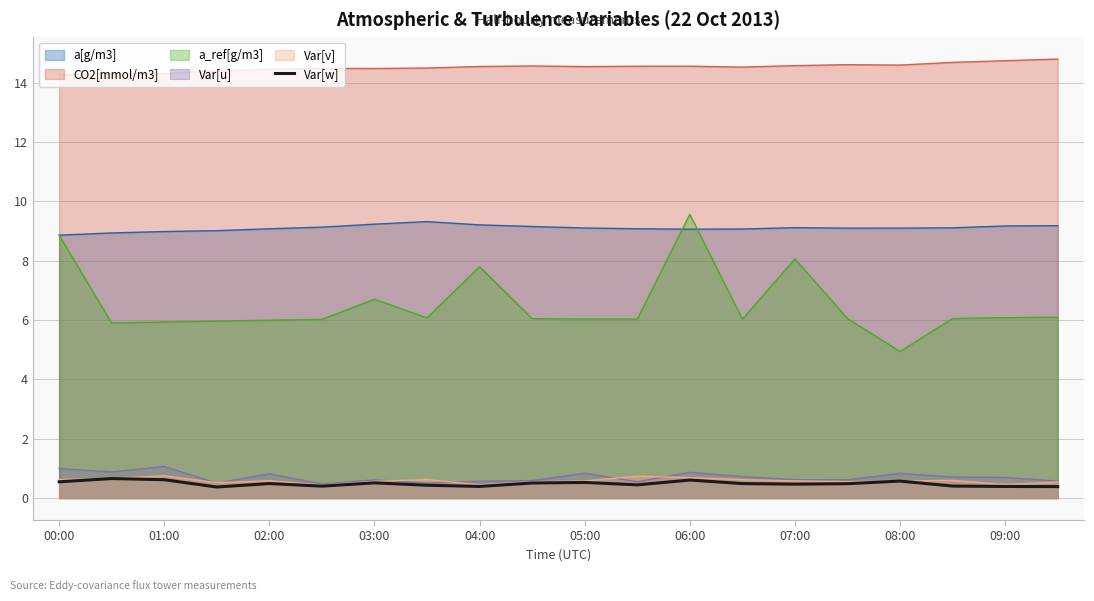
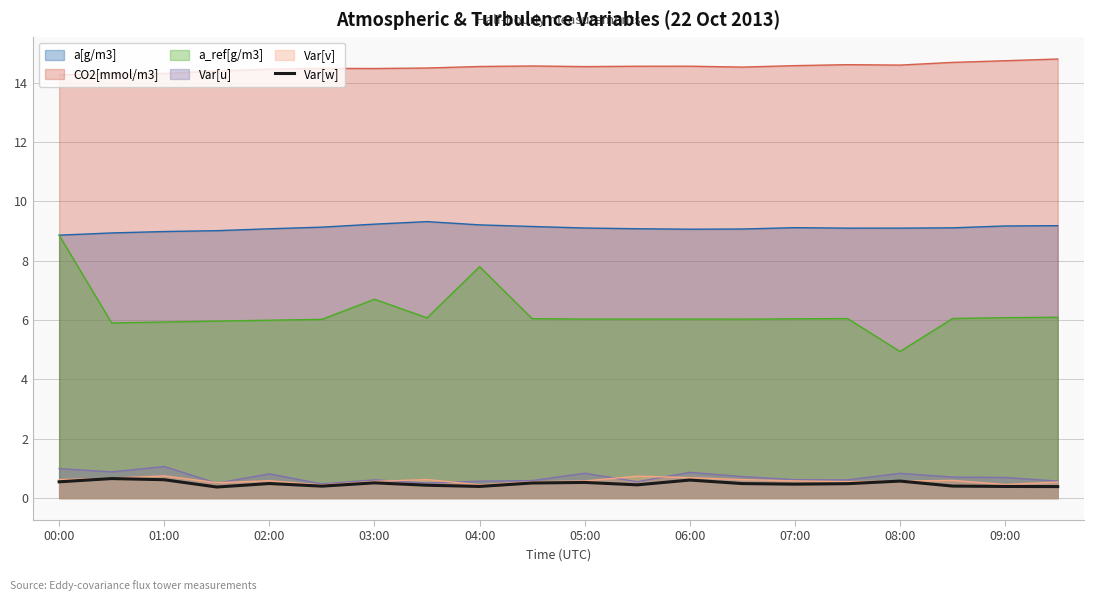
a_ref[g/m3], 06:00: 9.6 -> 6.0
a_ref[g/m3], 07:00: 8.1 -> 6.0
